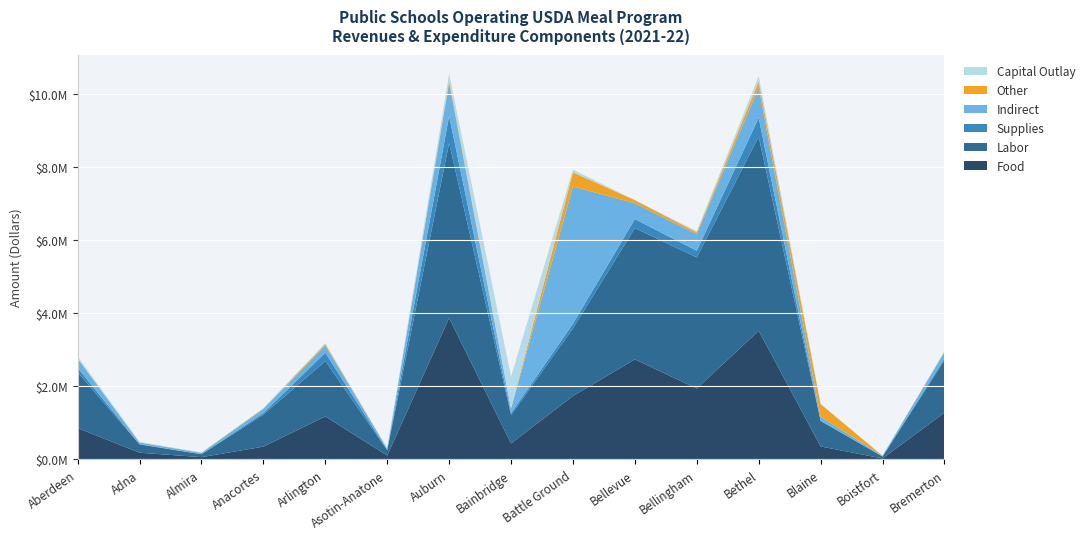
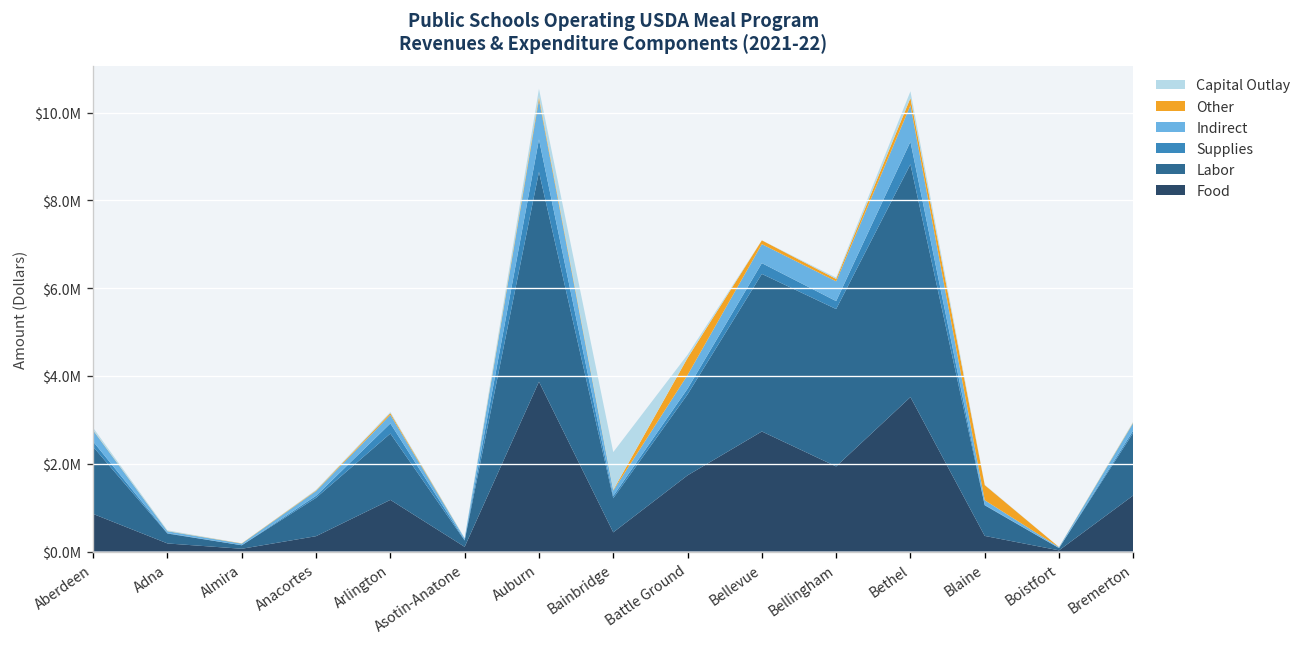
Indirect, Battle Ground: $3800000 -> $300000
